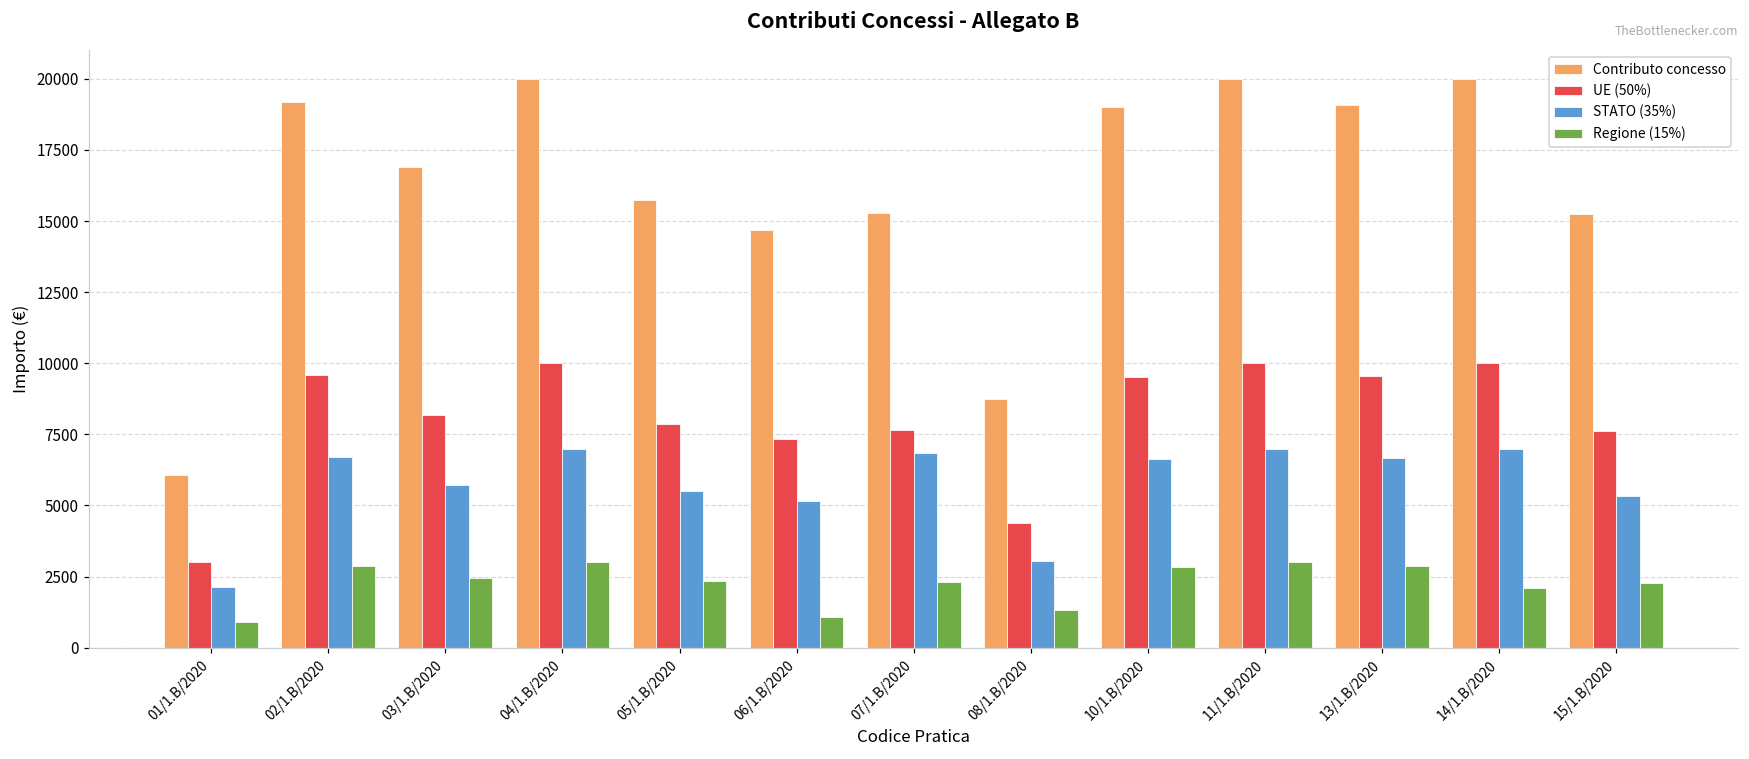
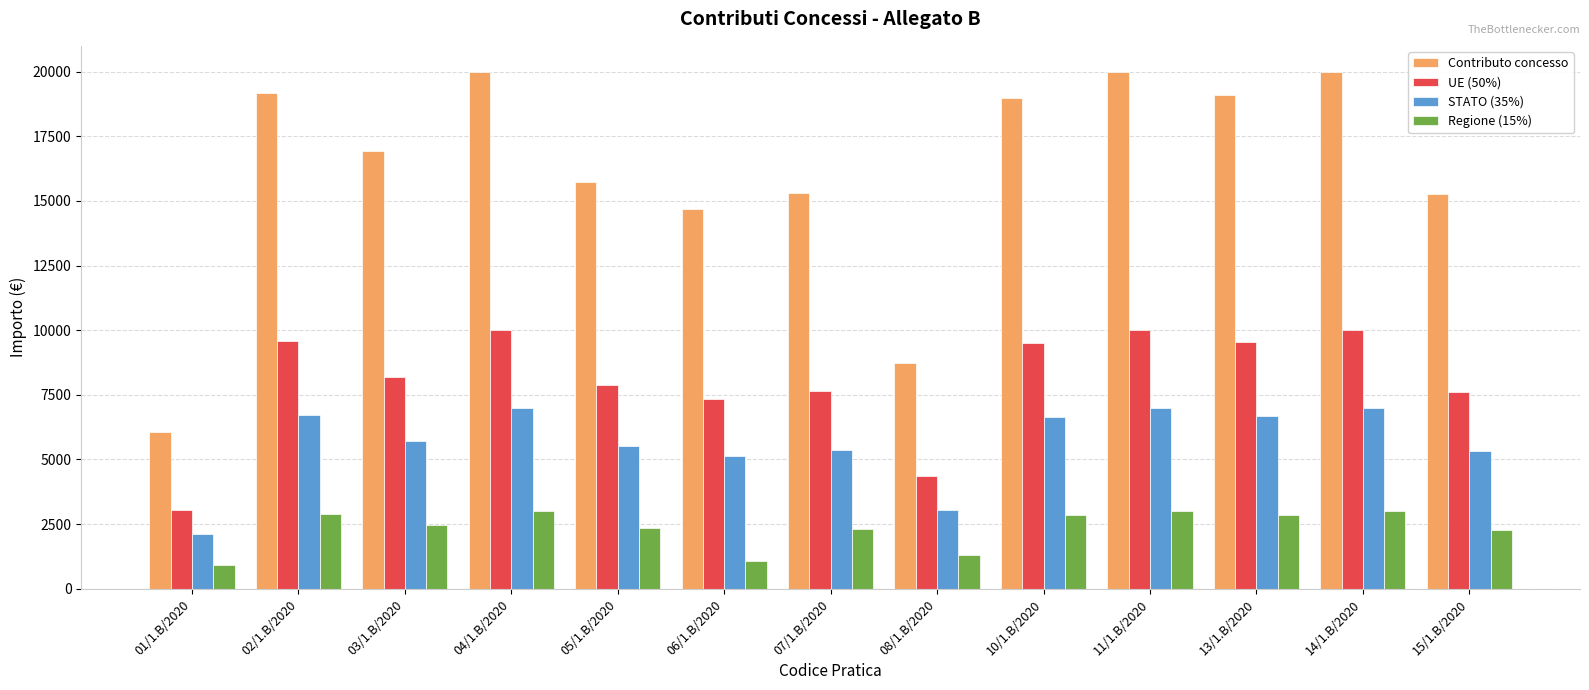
STATO (35%), 07/1.B/2020: 6800 -> 5400
Regione (15%), 14/1.B/2020: 2100 -> 3000
